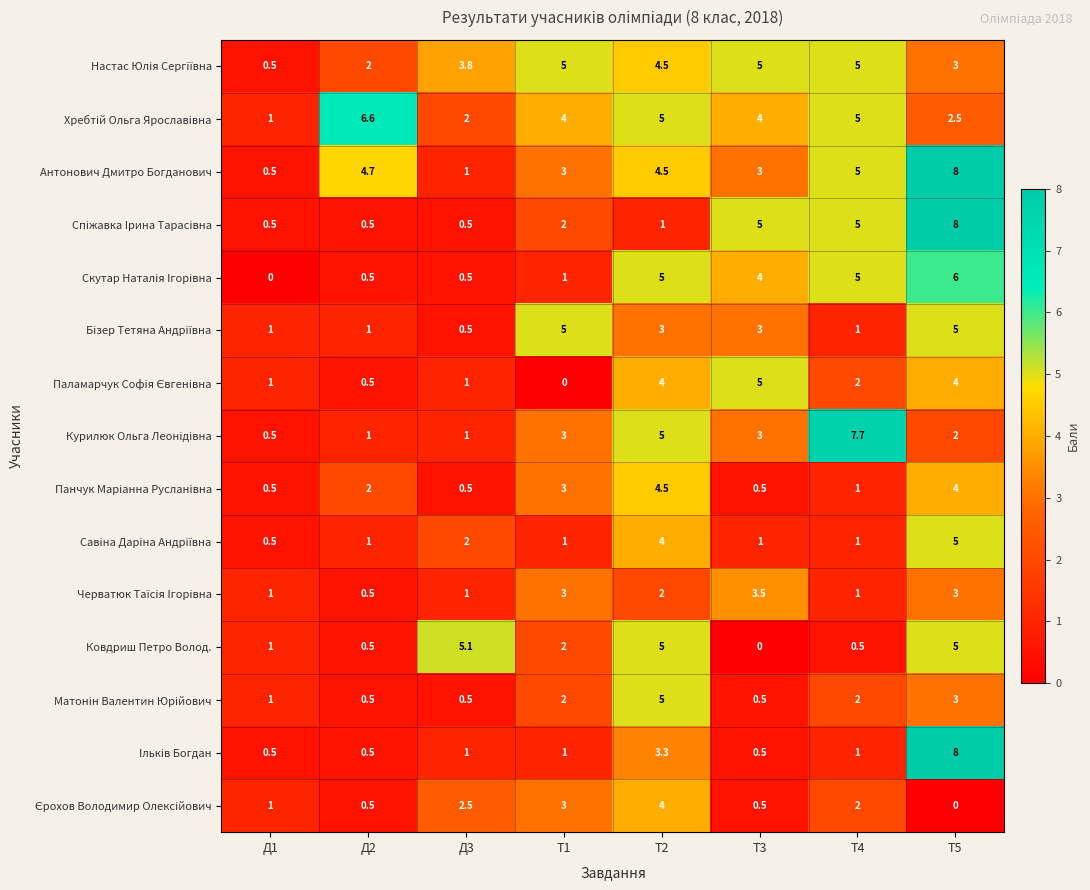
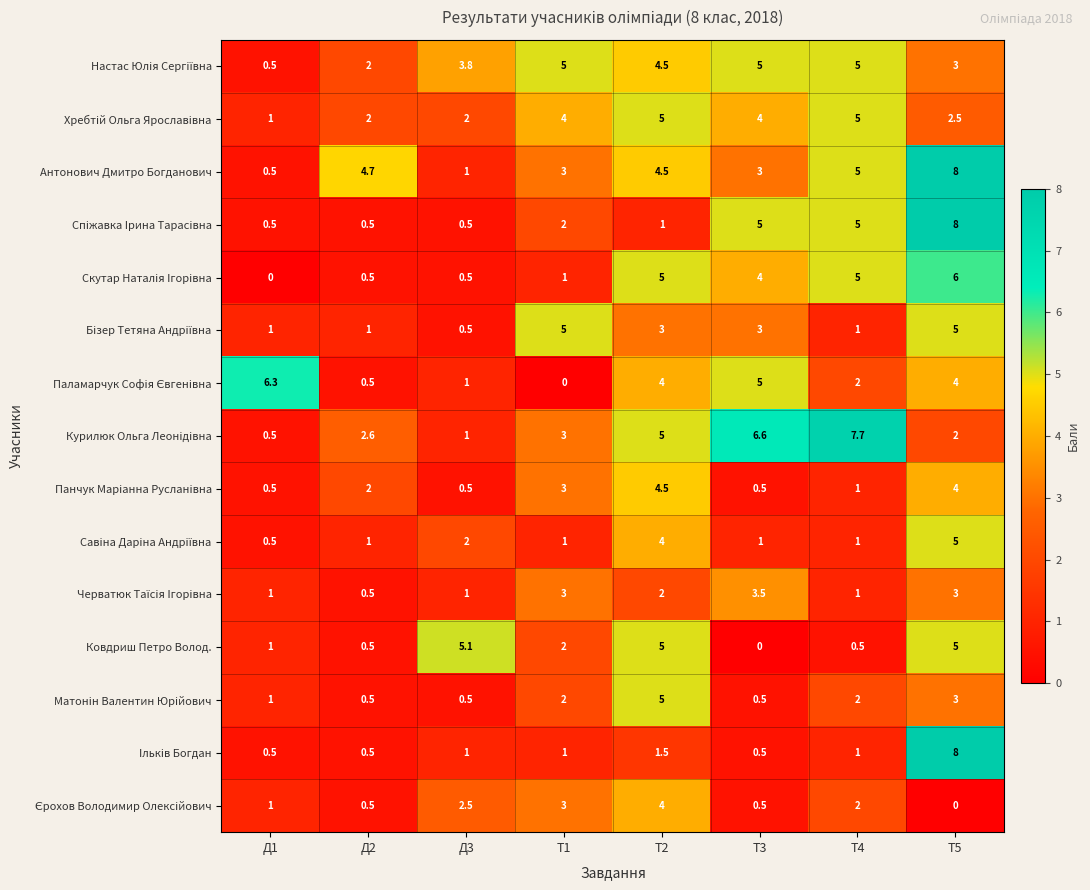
Хребтій Ольга Ярославівна, Д2: 6.6 -> 2
Паламарчук Софія Євгенівна, Д1: 1 -> 6.3
Курилюк Ольга Леонідівна, Д2: 1 -> 2.6
Курилюк Ольга Леонідівна, Т3: 3 -> 6.6
Ільків Богдан, Т2: 3.3 -> 1.5
